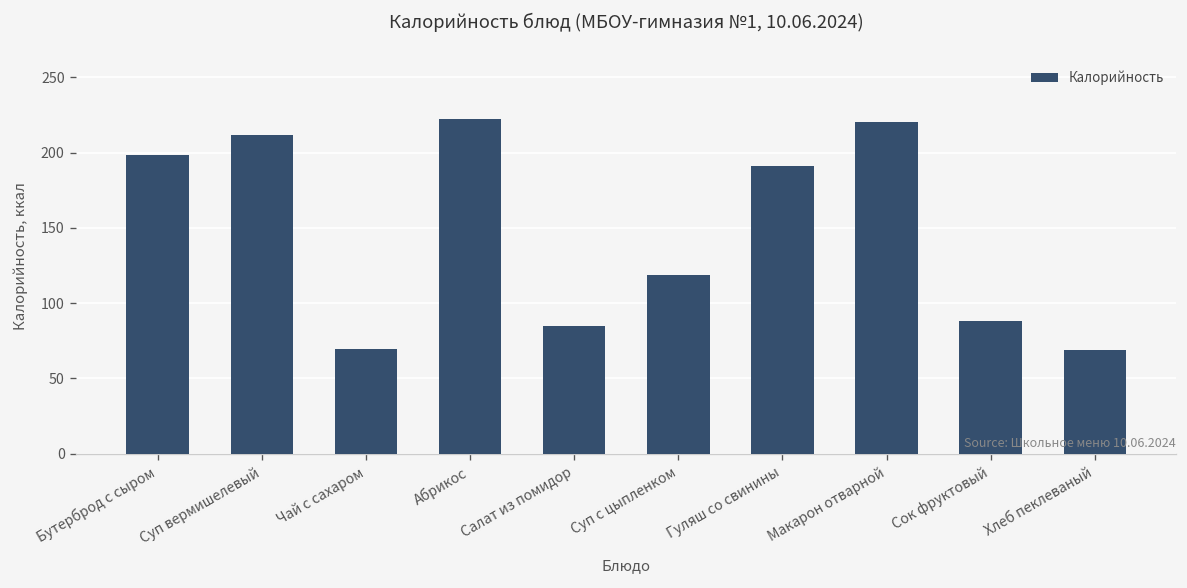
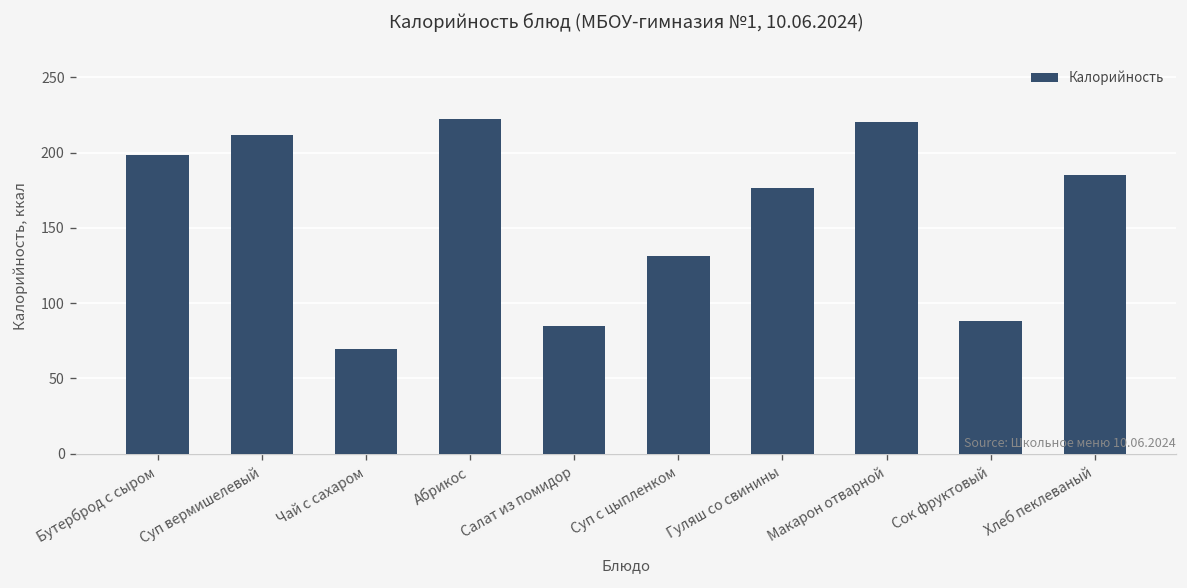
Суп с цыпленком: 119 -> 131
Гуляш со свинины: 191 -> 177
Хлеб пеклеваный: 69 -> 185
